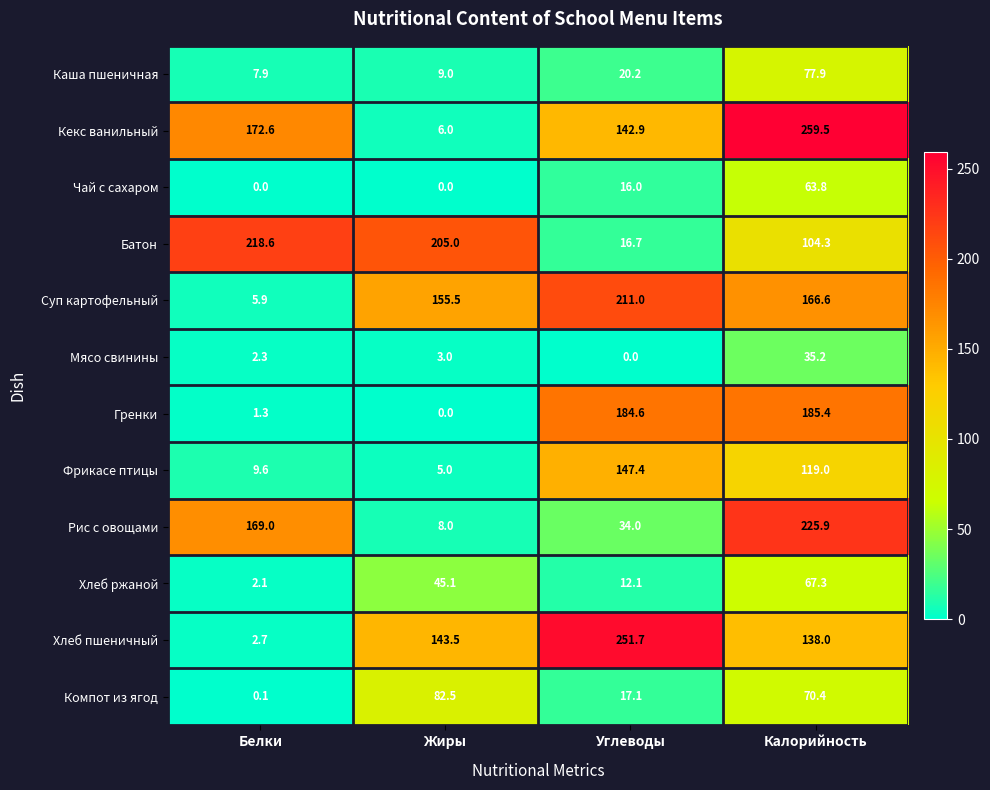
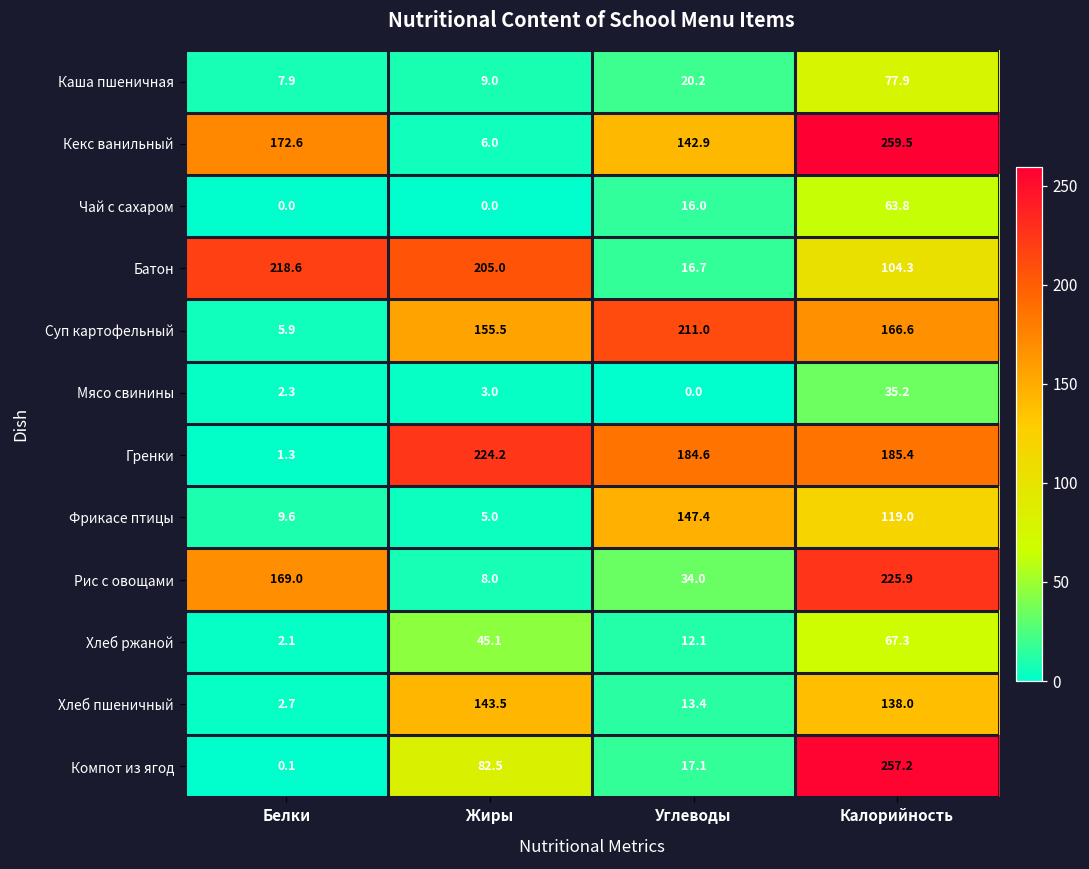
Гренки, Жиры: 0.0 -> 224.2
Хлеб пшеничный, Углеводы: 251.7 -> 13.4
Компот из ягод, Калорийность: 70.4 -> 257.2
